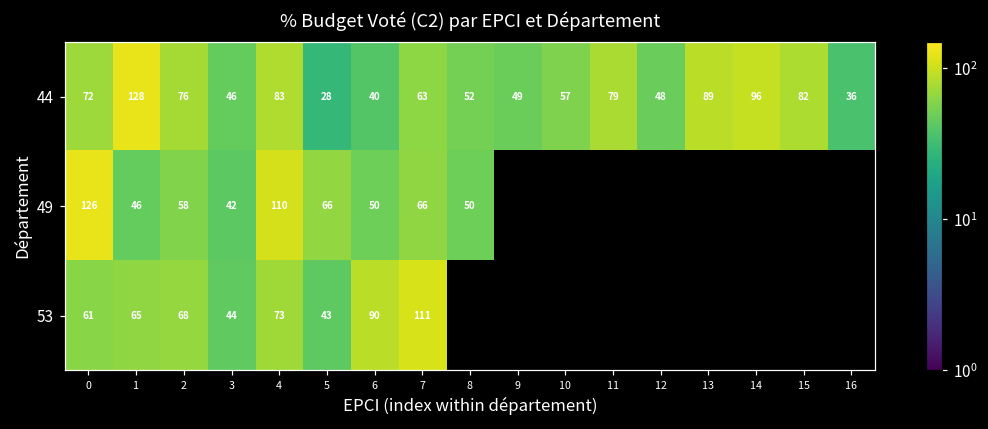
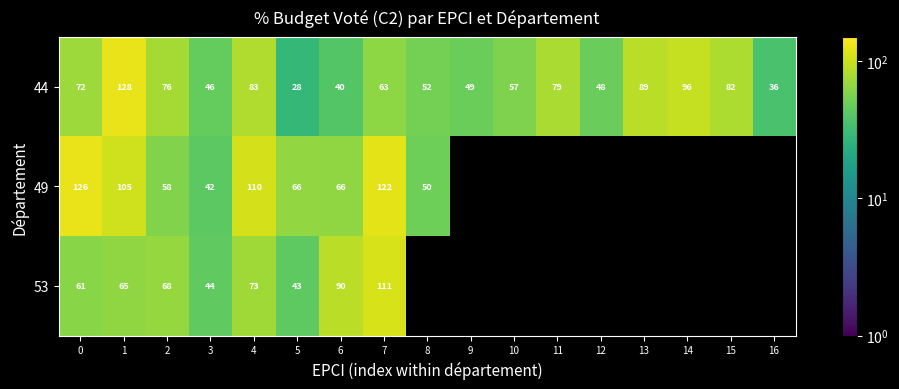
49, 1: 46 -> 105
49, 6: 50 -> 66
49, 7: 66 -> 122
